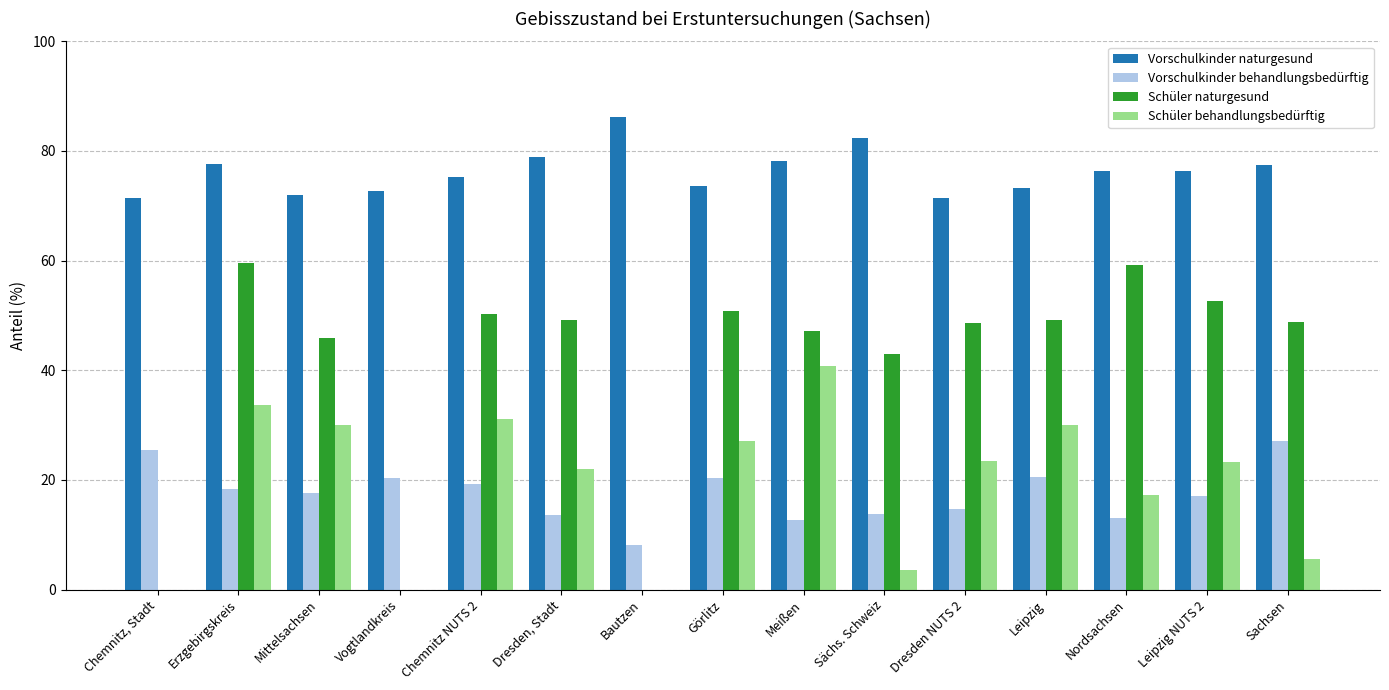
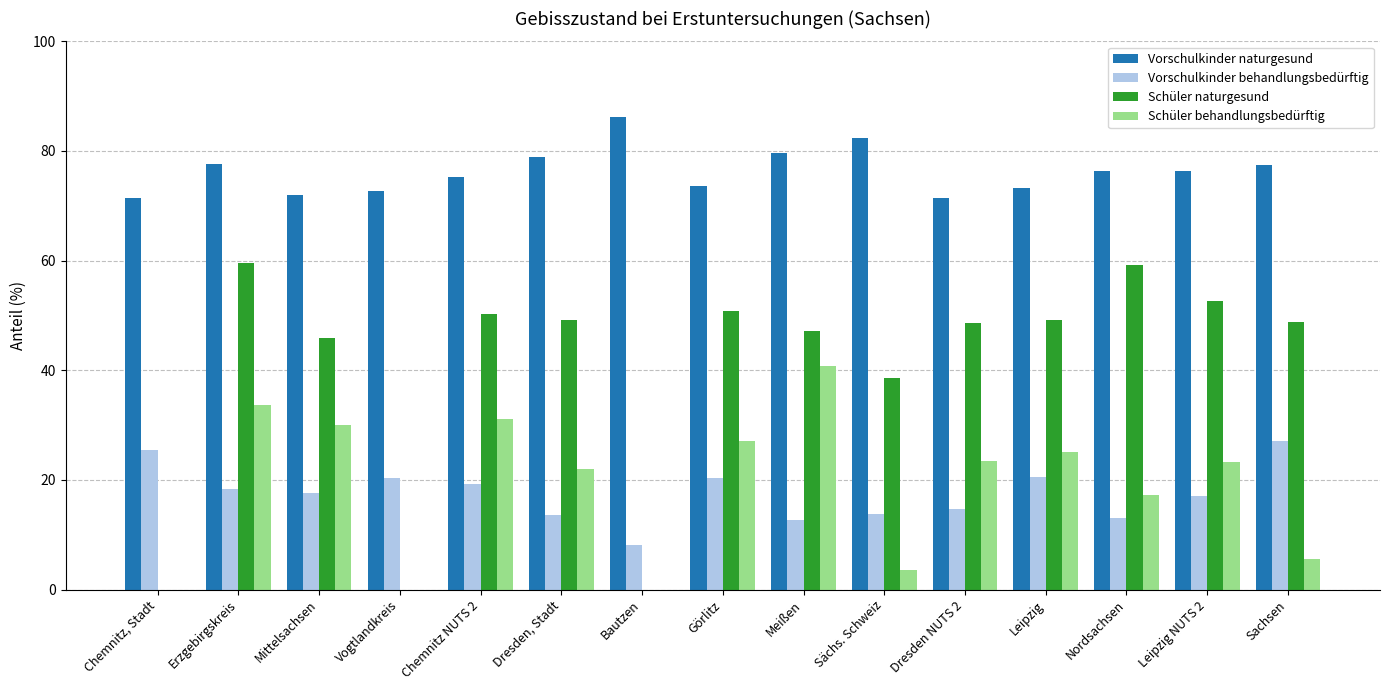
Vorschulkinder naturgesund, Meißen: 78 -> 80
Schüler naturgesund, Sächs. Schweiz: 43 -> 39
Schüler behandlungsbedürftig, Leipzig: 30 -> 25
